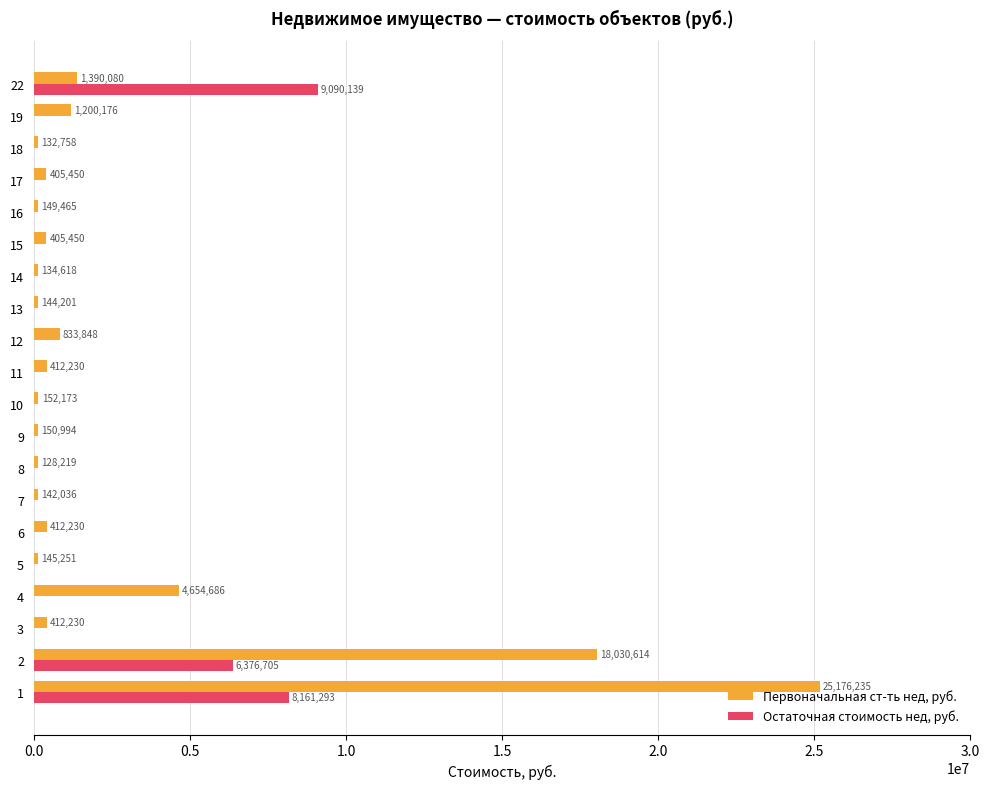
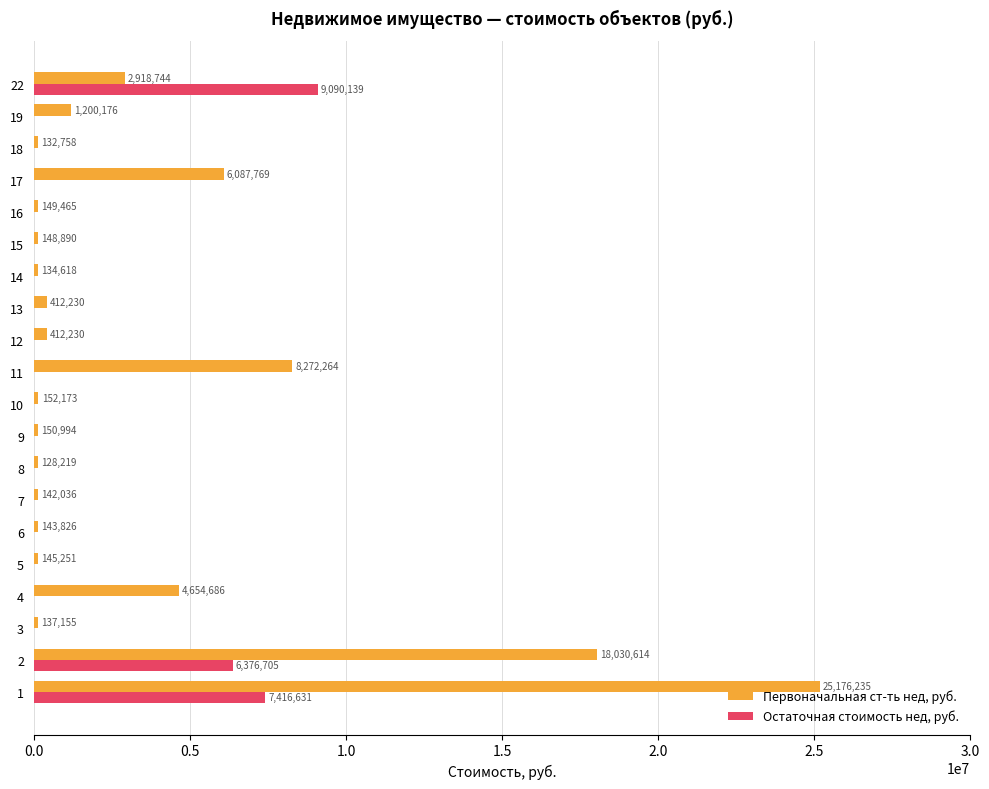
Первоначальная ст-ть нед, руб., 22: 1,390,080 -> 2,918,744
Первоначальная ст-ть нед, руб., 17: 405,450 -> 6,087,769
Первоначальная ст-ть нед, руб., 15: 405,450 -> 148,890
Первоначальная ст-ть нед, руб., 13: 144,201 -> 412,230
Первоначальная ст-ть нед, руб., 12: 833,848 -> 412,230
Первоначальная ст-ть нед, руб., 11: 412,230 -> 8,272,264
Первоначальная ст-ть нед, руб., 6: 412,230 -> 143,826
Первоначальная ст-ть нед, руб., 3: 412,230 -> 137,155
Остаточная стоимость нед, руб., 1: 8,161,293 -> 7,416,631
